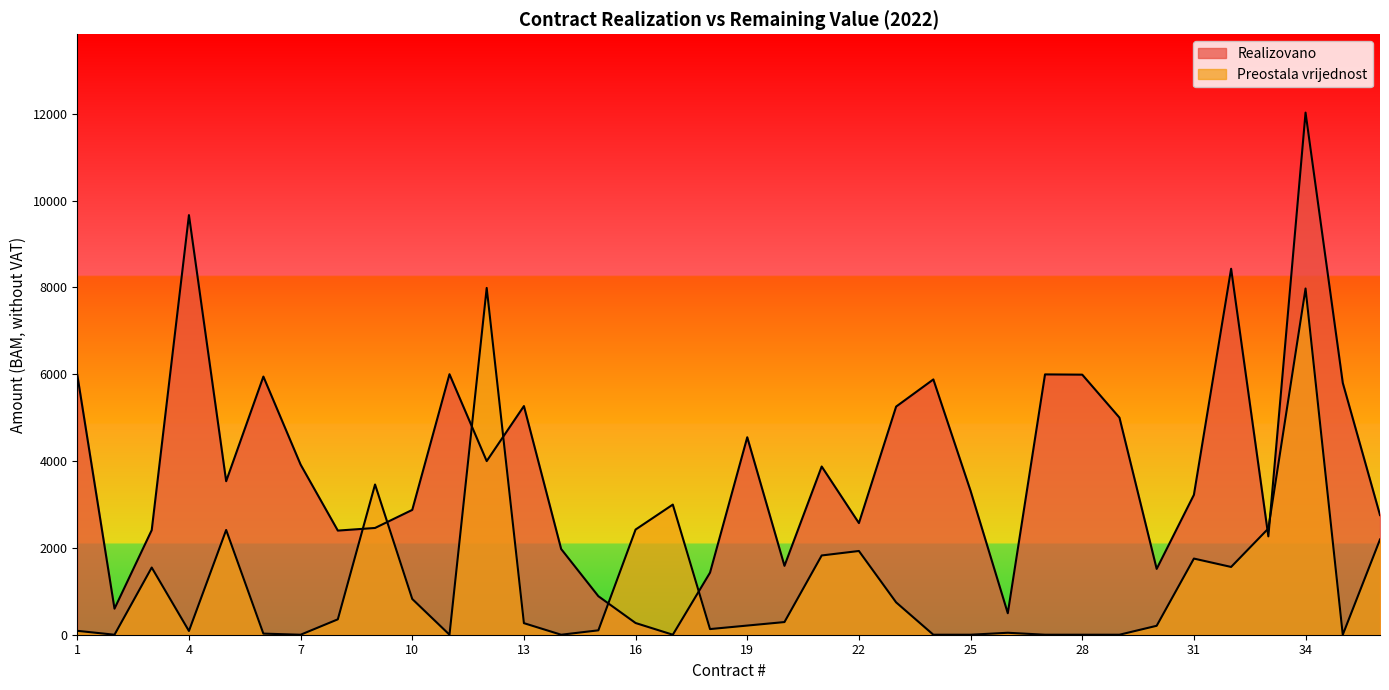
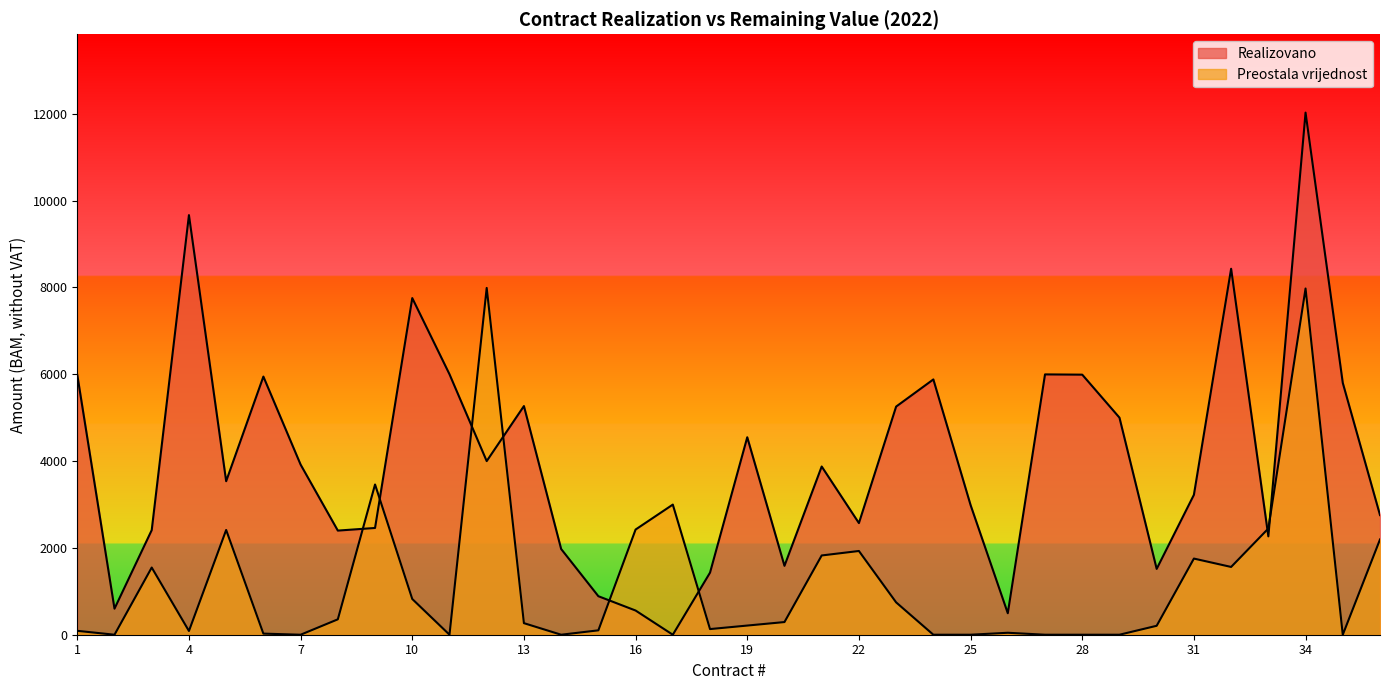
Realizovano, 10: 2900 -> 7800
Realizovano, 16: 300 -> 600
Realizovano, 25: 3300 -> 3000
